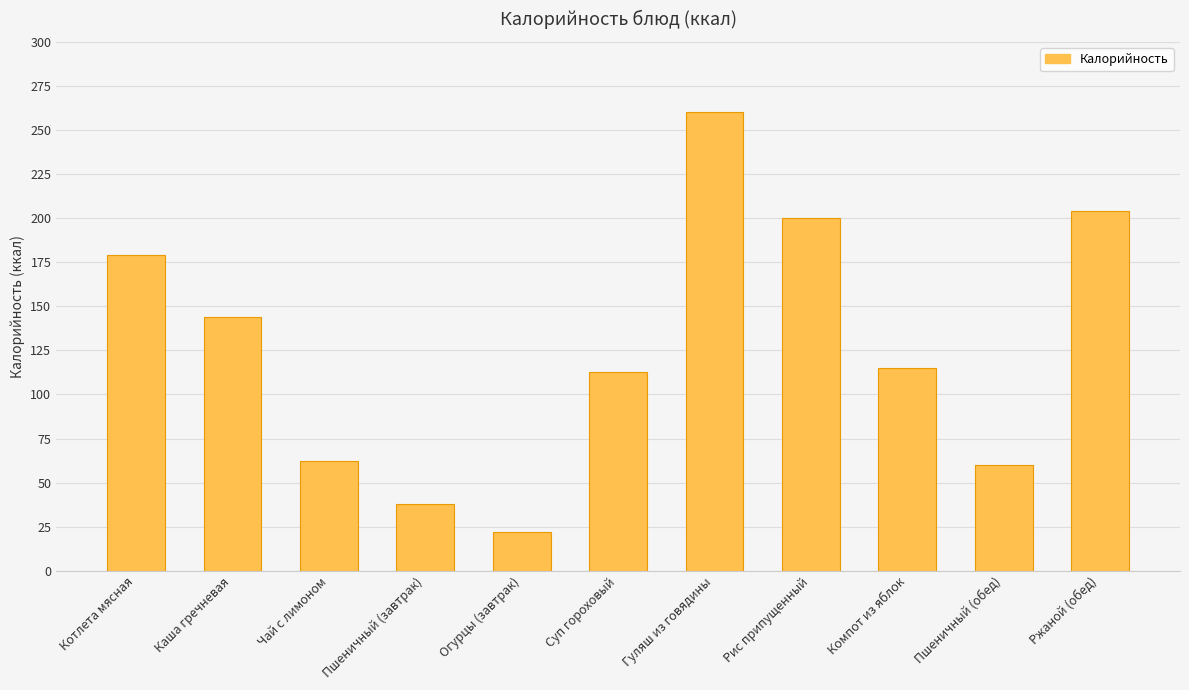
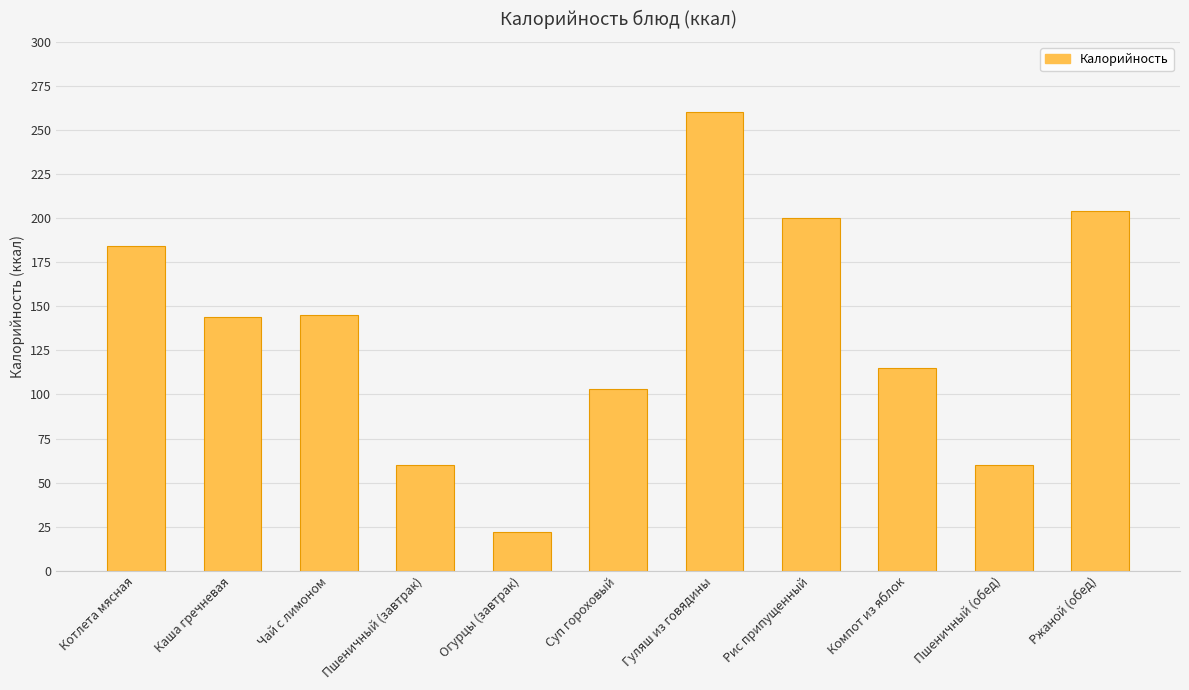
Котлета мясная: 179 -> 184
Чай с лимоном: 62 -> 145
Пшеничный (завтрак): 38 -> 60
Суп гороховый: 113 -> 103
